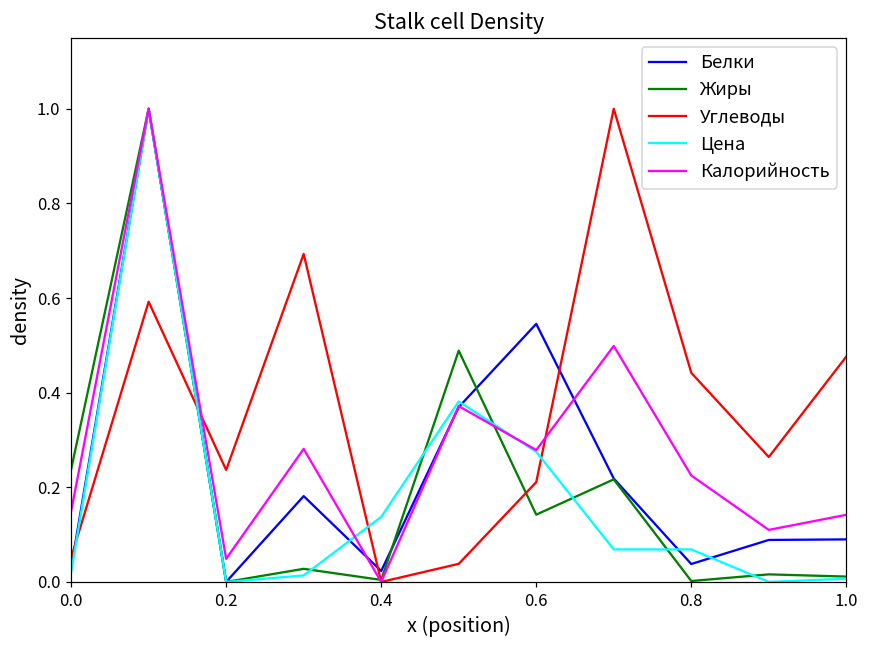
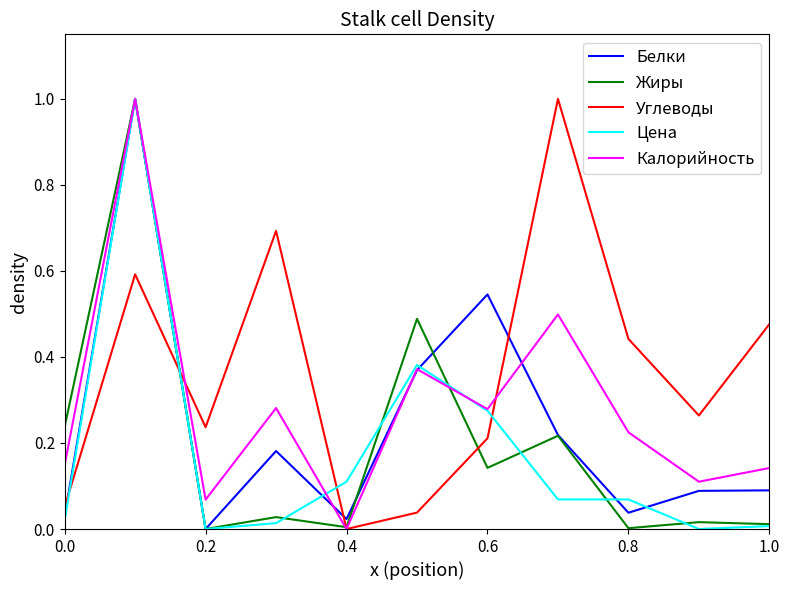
Калорийность, 0.2: 0.05 -> 0.07
Цена, 0.4: 0.14 -> 0.11
